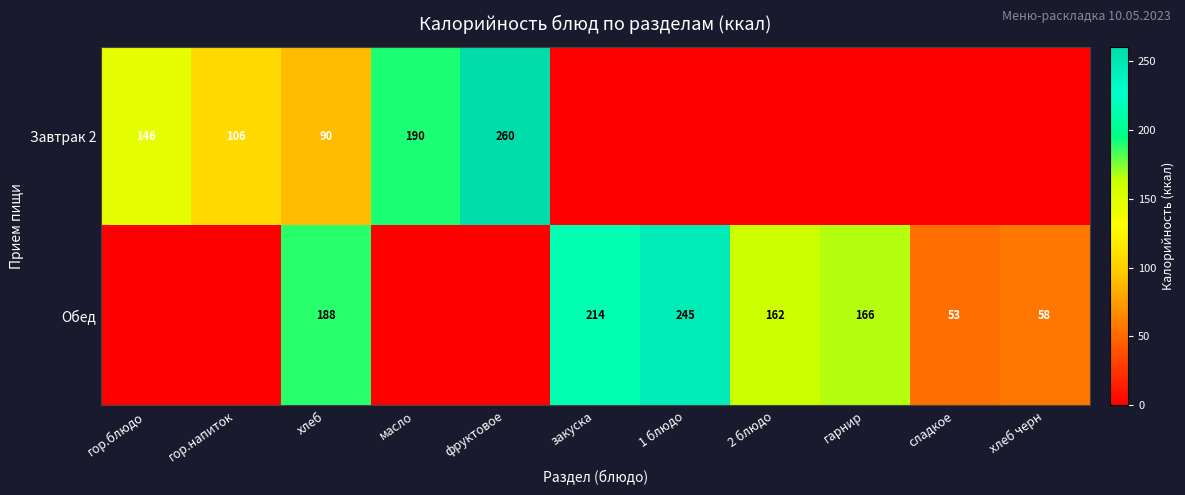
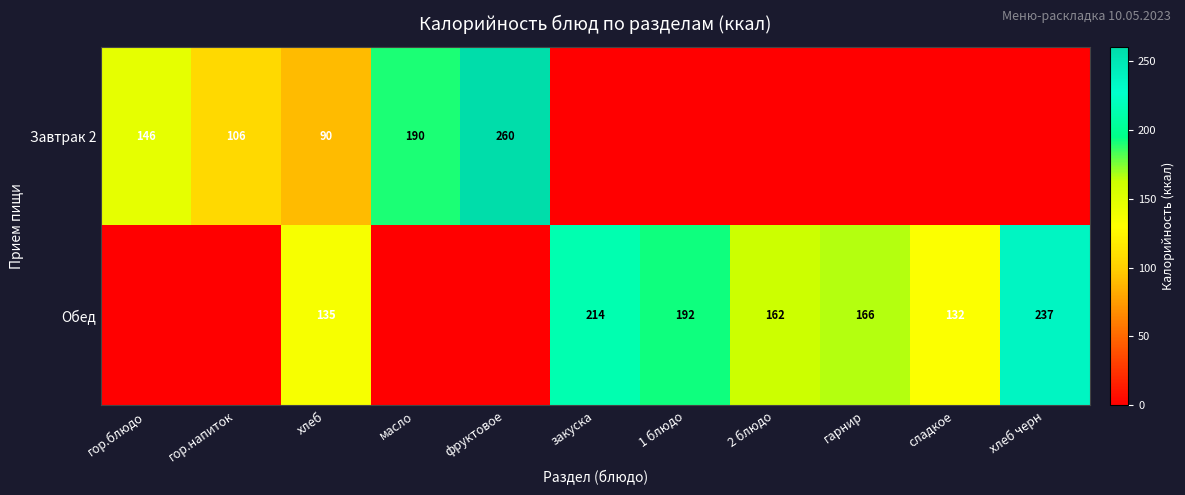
Обед, хлеб: 188 -> 135
Обед, 1 блюдо: 245 -> 192
Обед, сладкое: 53 -> 132
Обед, хлеб черн: 58 -> 237
